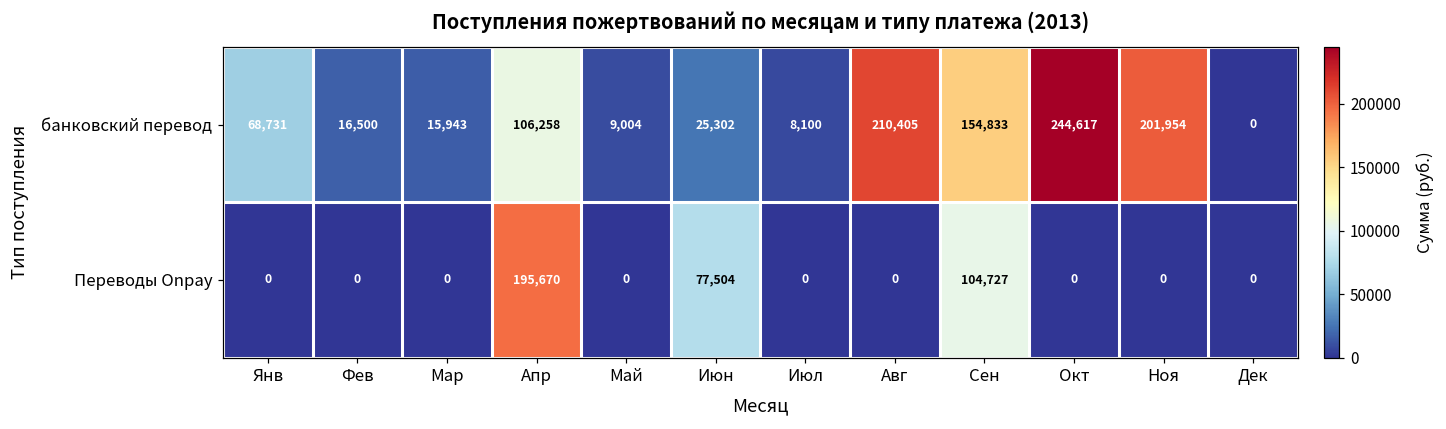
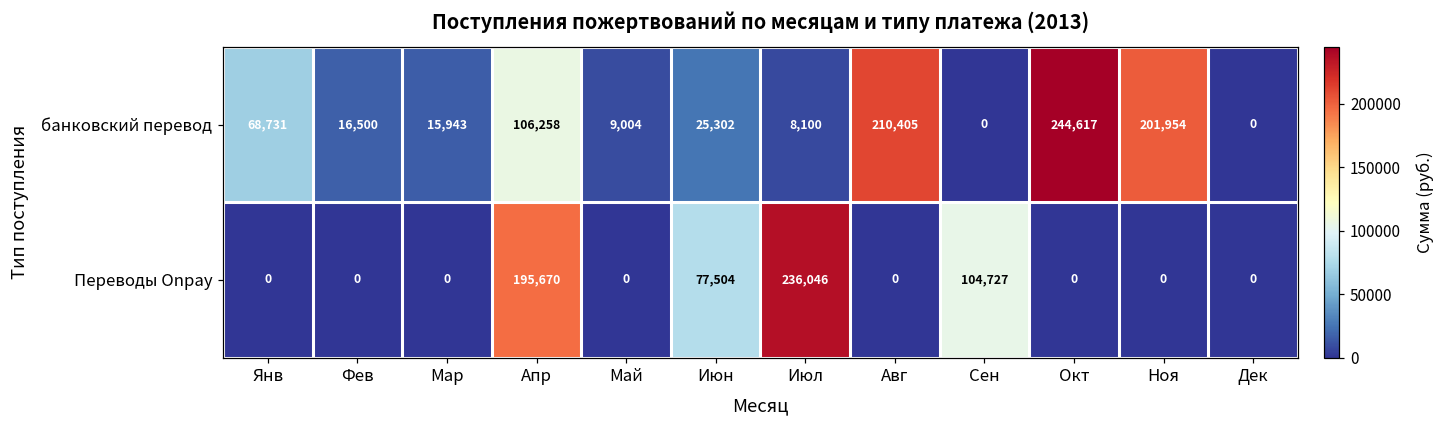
банковский перевод, Сен: 154,833 -> 0
Переводы Onpay, Июл: 0 -> 236,046
